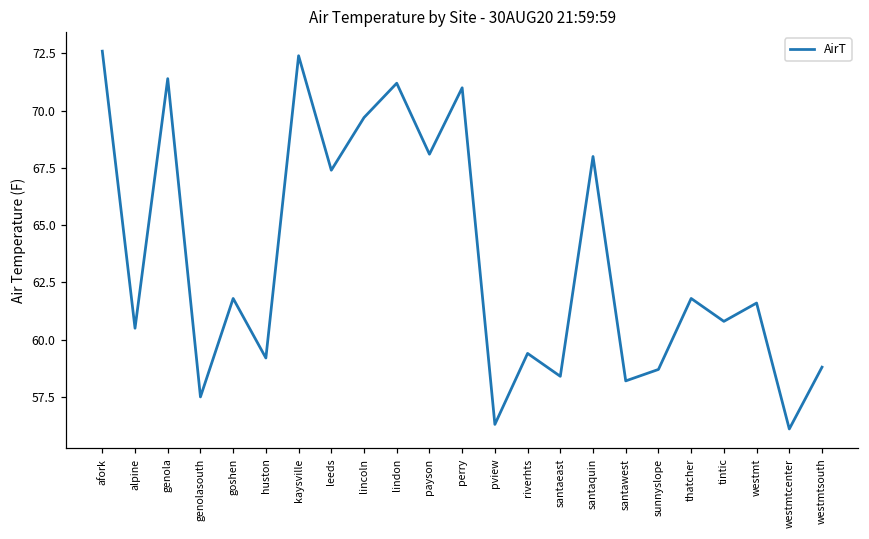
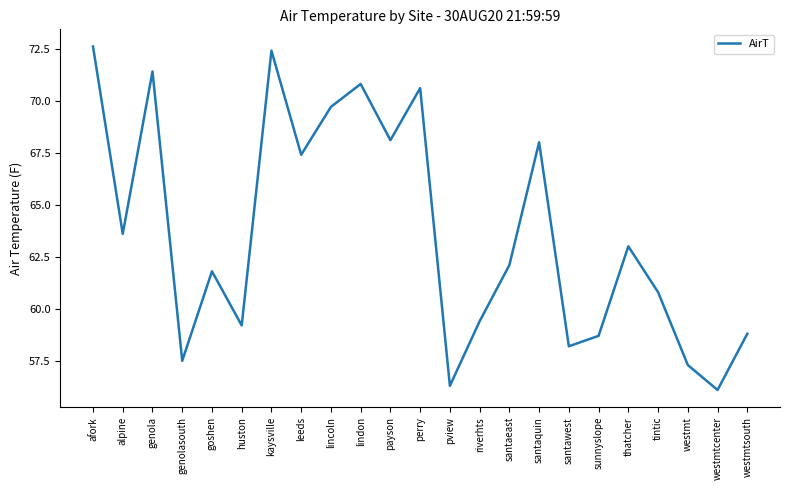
alpine: 60.5 -> 63.6
lindon: 71.2 -> 70.8
perry: 71.0 -> 70.6
santaeast: 58.4 -> 62.1
thatcher: 61.8 -> 63.0
westmt: 61.6 -> 57.3
